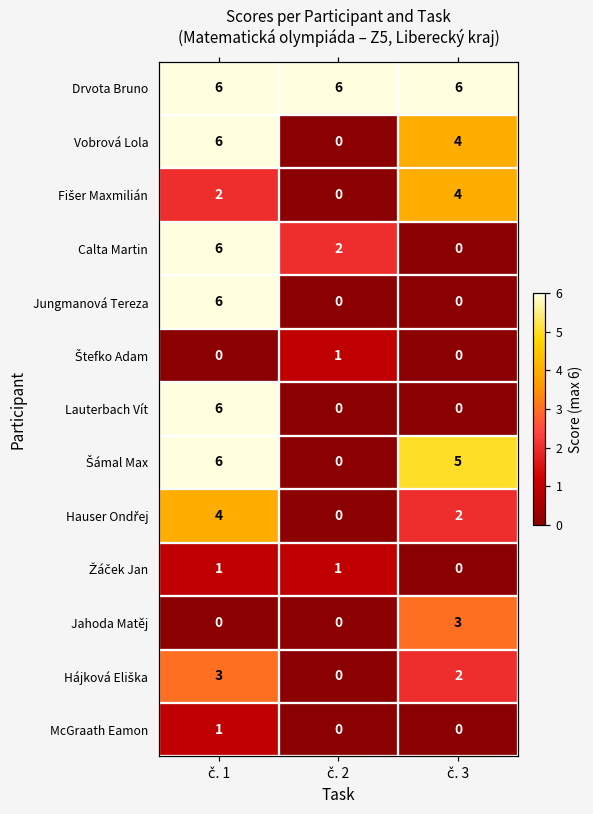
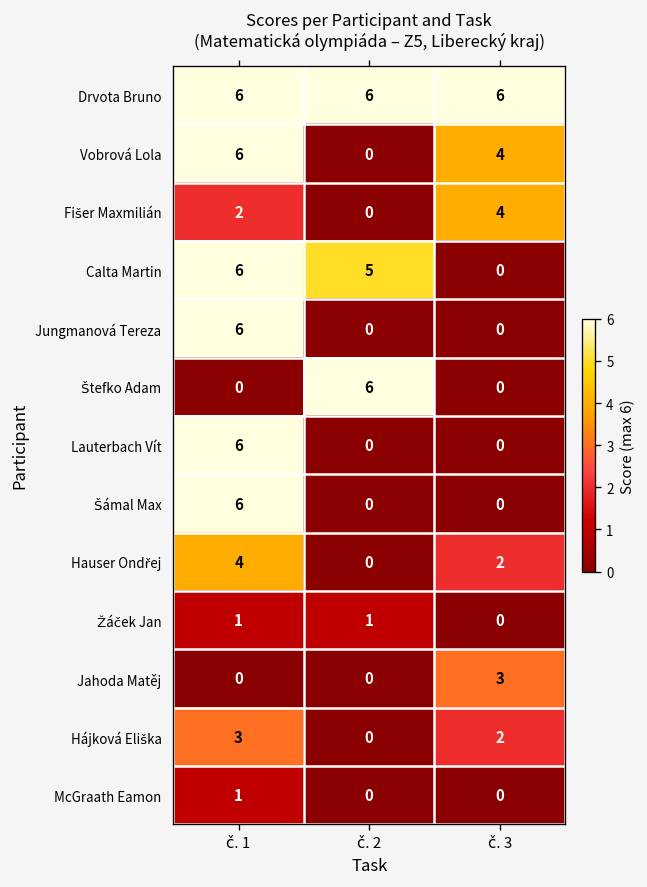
Calta Martin, č. 2: 2 -> 5
Štefko Adam, č. 2: 1 -> 6
Šámal Max, č. 3: 5 -> 0
